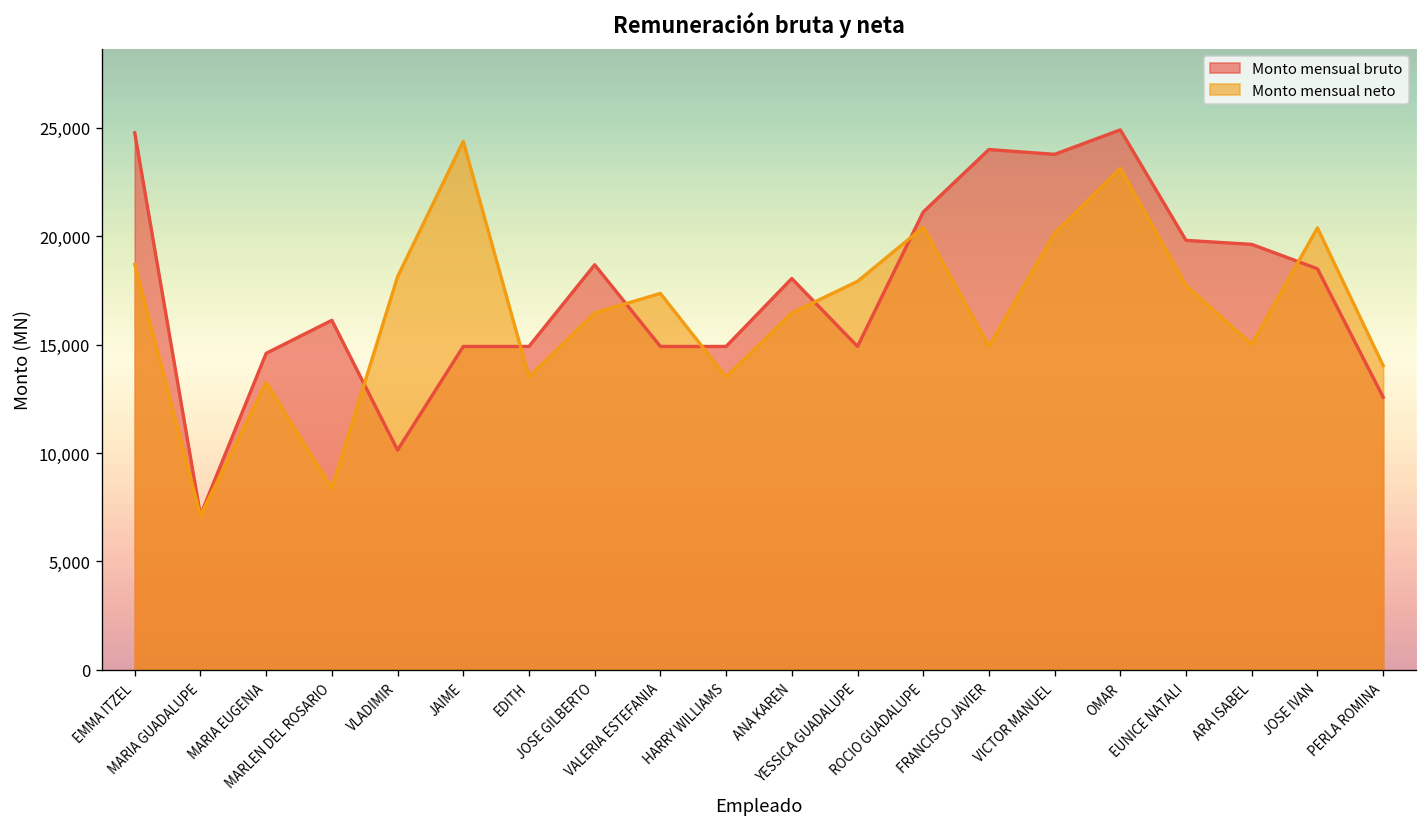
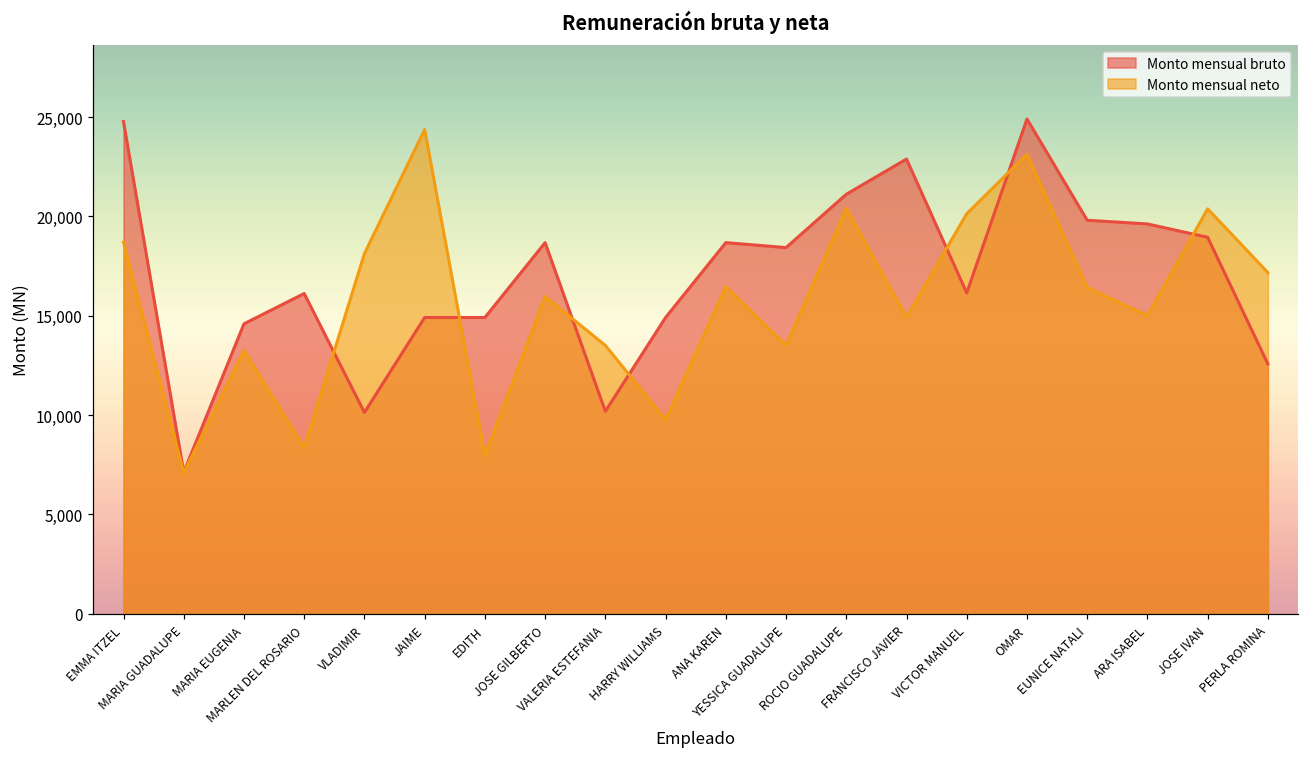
Monto mensual neto, EDITH: 13,500 -> 8,000
Monto mensual neto, JOSE GILBERTO: 16,500 -> 16,000
Monto mensual bruto, VALERIA ESTEFANIA: 14,900 -> 10,200
Monto mensual neto, VALERIA ESTEFANIA: 17,400 -> 13,500
Monto mensual neto, HARRY WILLIAMS: 13,500 -> 9,800
Monto mensual bruto, ANA KAREN: 18,100 -> 18,700
Monto mensual bruto, YESSICA GUADALUPE: 14,900 -> 18,400
Monto mensual neto, YESSICA GUADALUPE: 17,900 -> 13,500
Monto mensual bruto, FRANCISCO JAVIER: 24,000 -> 22,900
Monto mensual bruto, VICTOR MANUEL: 23,800 -> 16,200
Monto mensual neto, EUNICE NATALI: 17,700 -> 16,400
Monto mensual bruto, JOSE IVAN: 18,500 -> 19,000
Monto mensual neto, PERLA ROMINA: 14,000 -> 17,200
